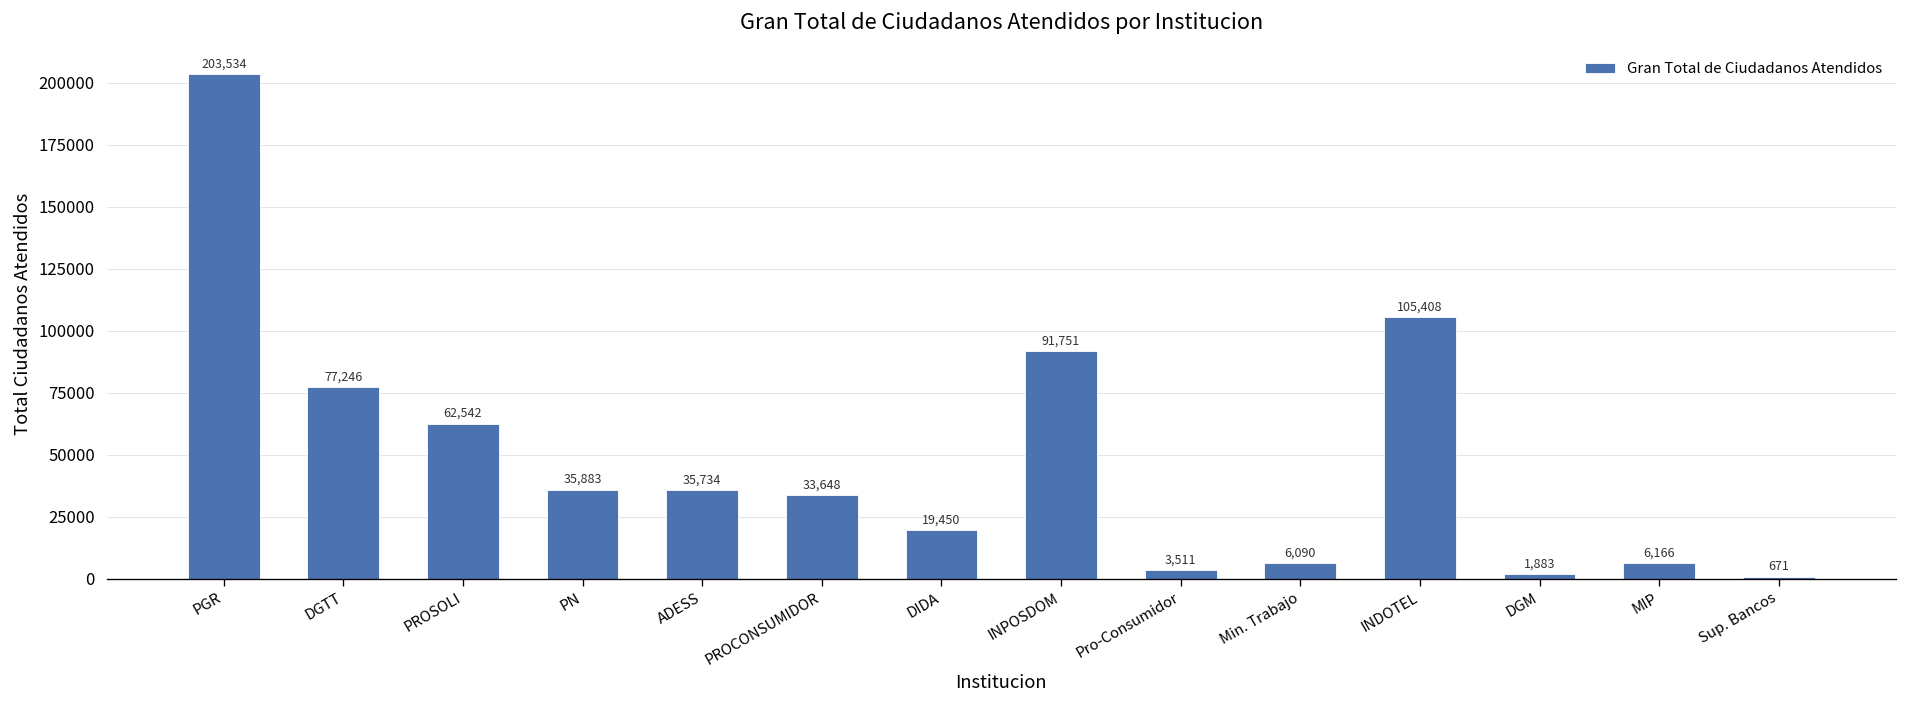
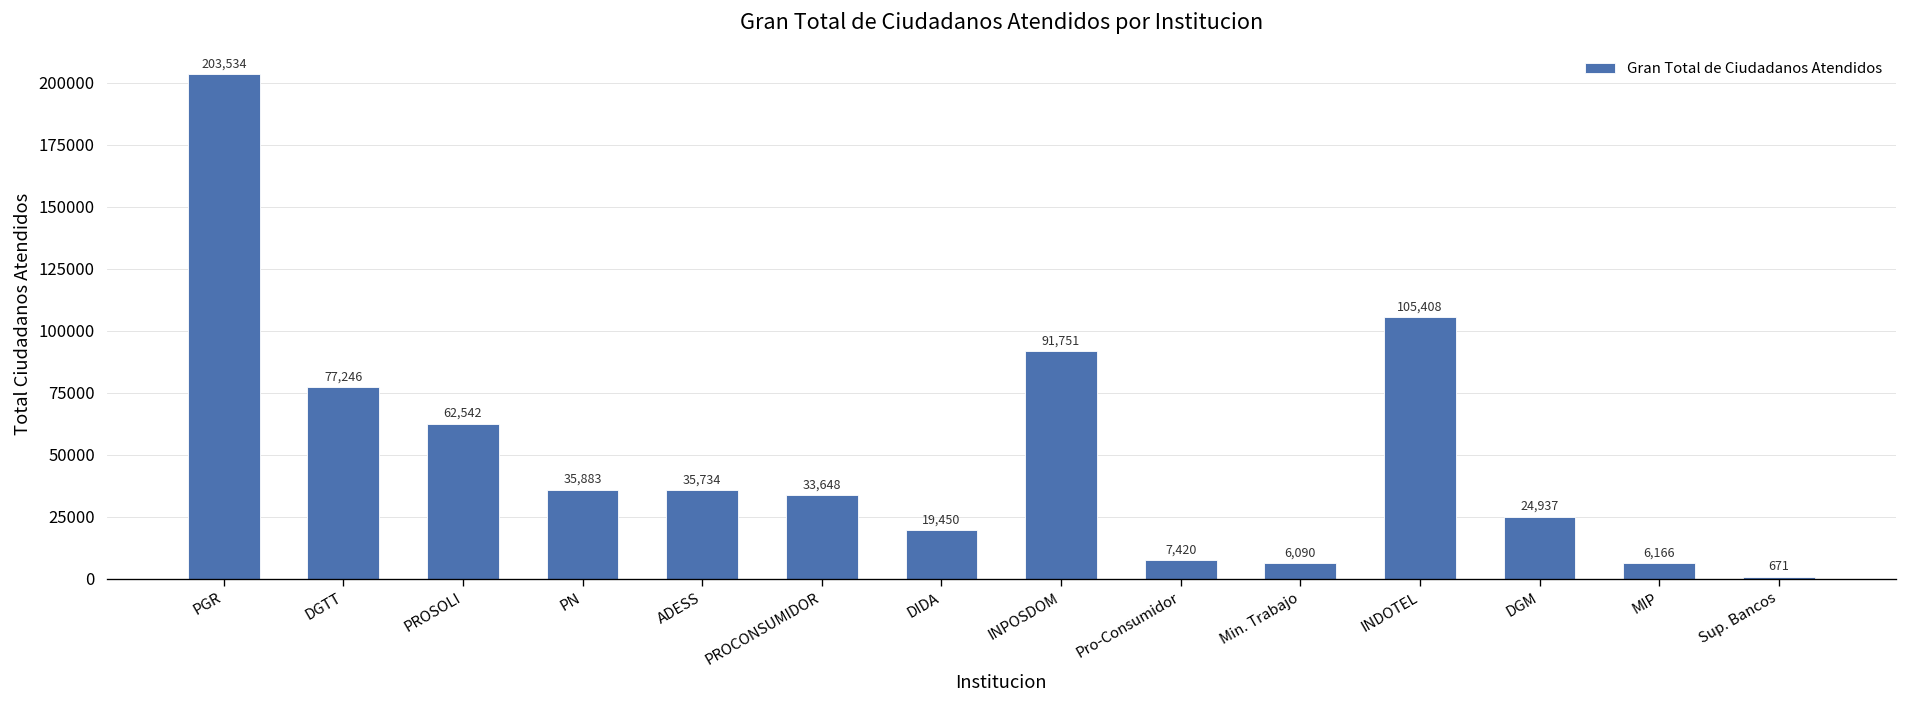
Pro-Consumidor: 3,511 -> 7,420
DGM: 1,883 -> 24,937
